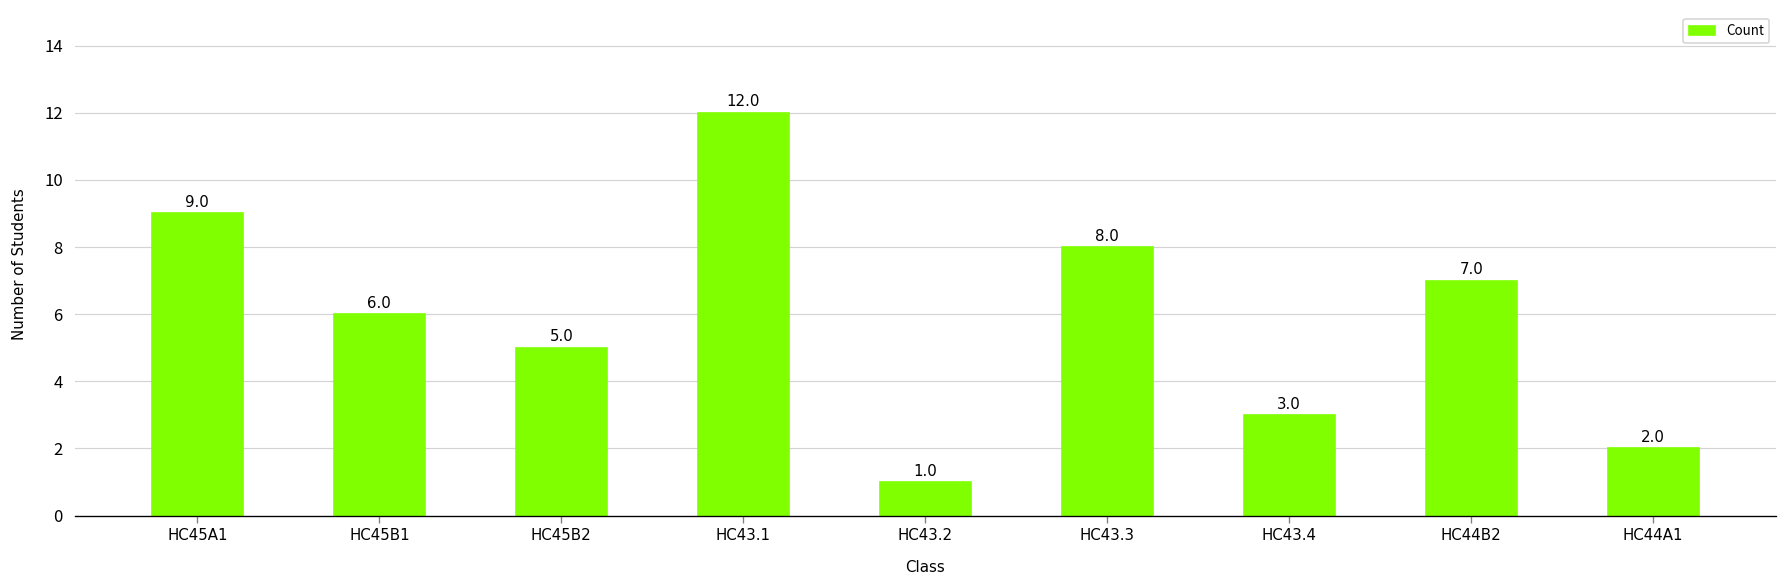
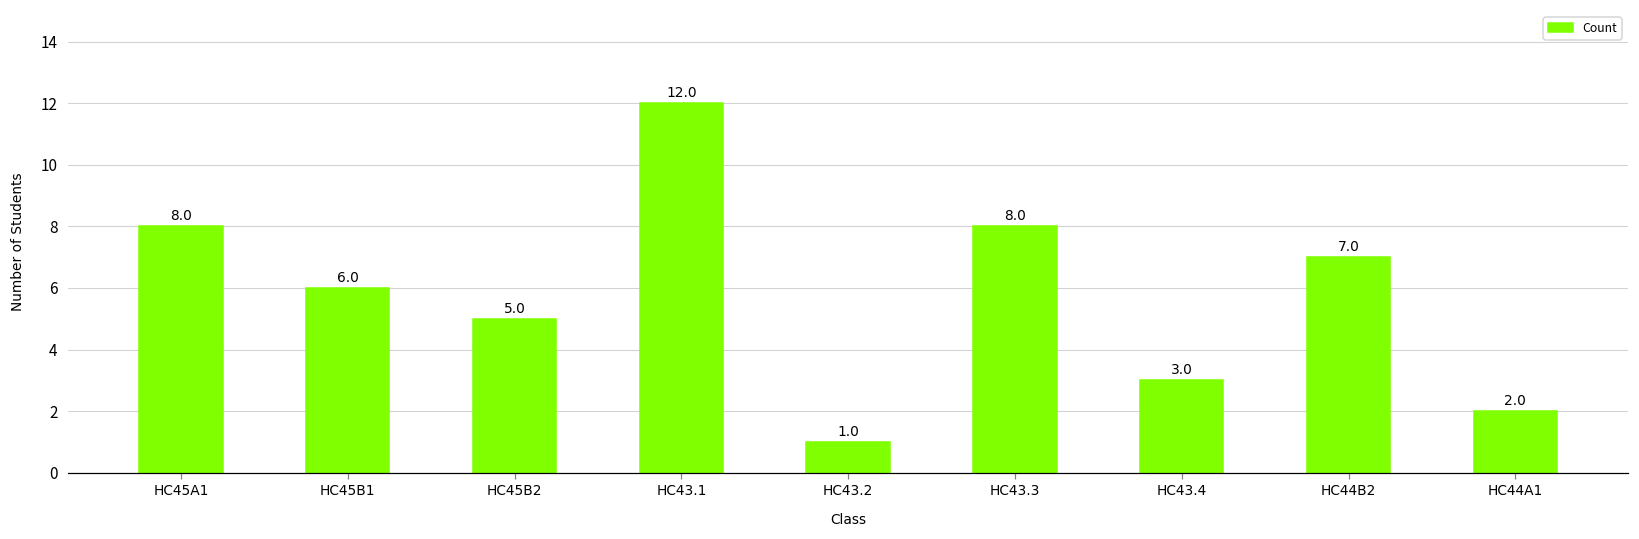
HC45A1: 9.0 -> 8.0
